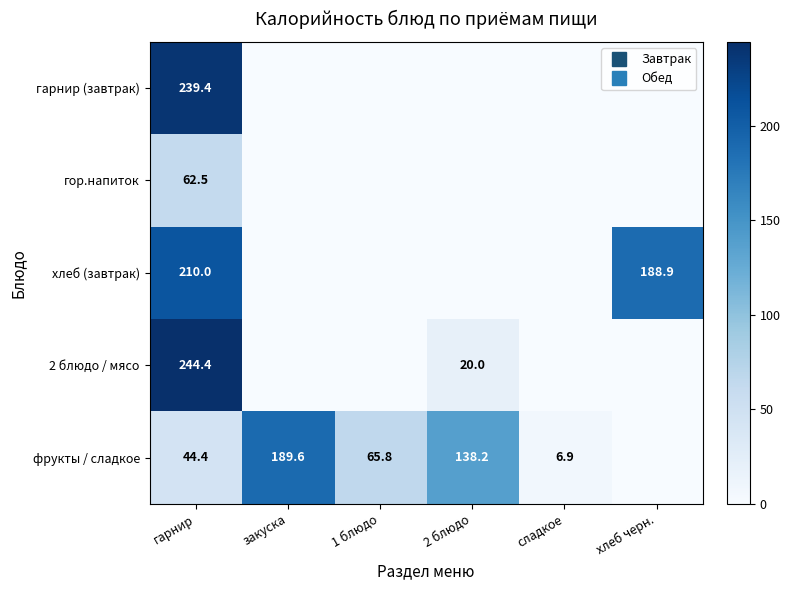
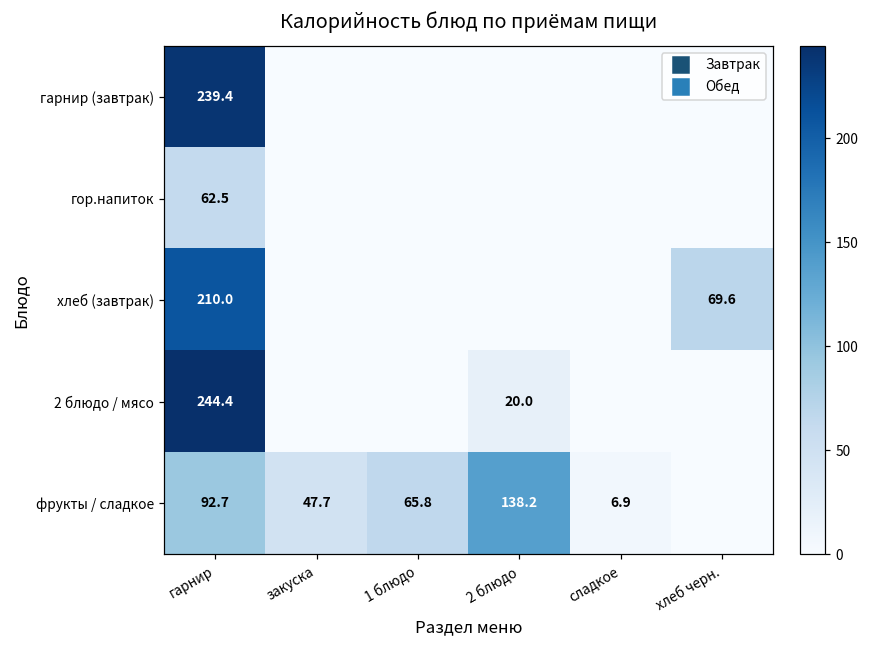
хлеб (завтрак), хлеб черн.: 188.9 -> 69.6
фрукты / сладкое, гарнир: 44.4 -> 92.7
фрукты / сладкое, закуска: 189.6 -> 47.7
